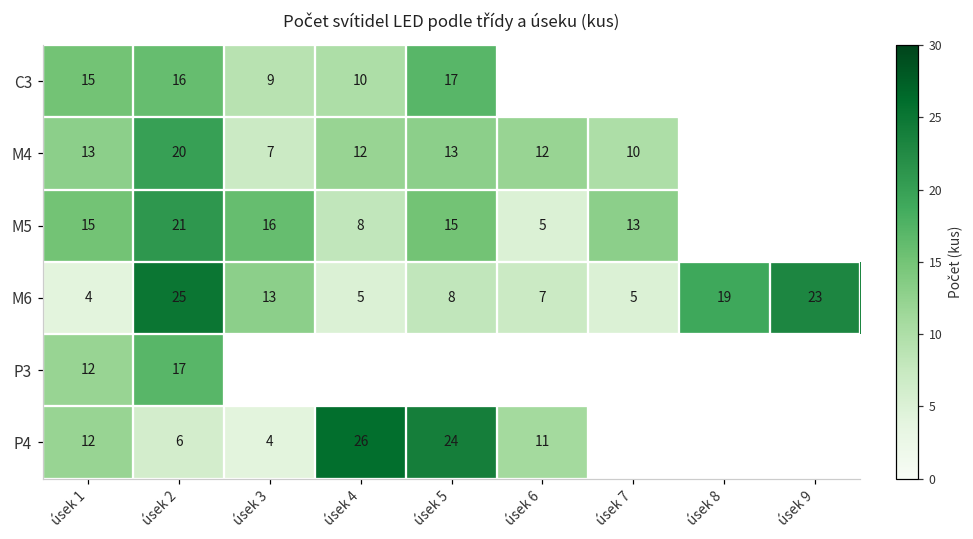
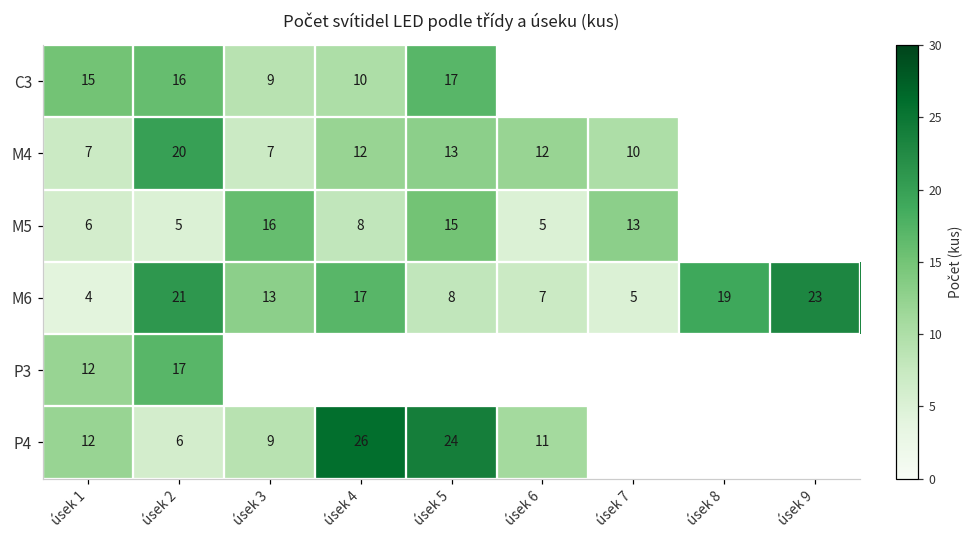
M4, úsek 1: 13 -> 7
M5, úsek 1: 15 -> 6
M5, úsek 2: 21 -> 5
M6, úsek 2: 25 -> 21
M6, úsek 4: 5 -> 17
P4, úsek 3: 4 -> 9
